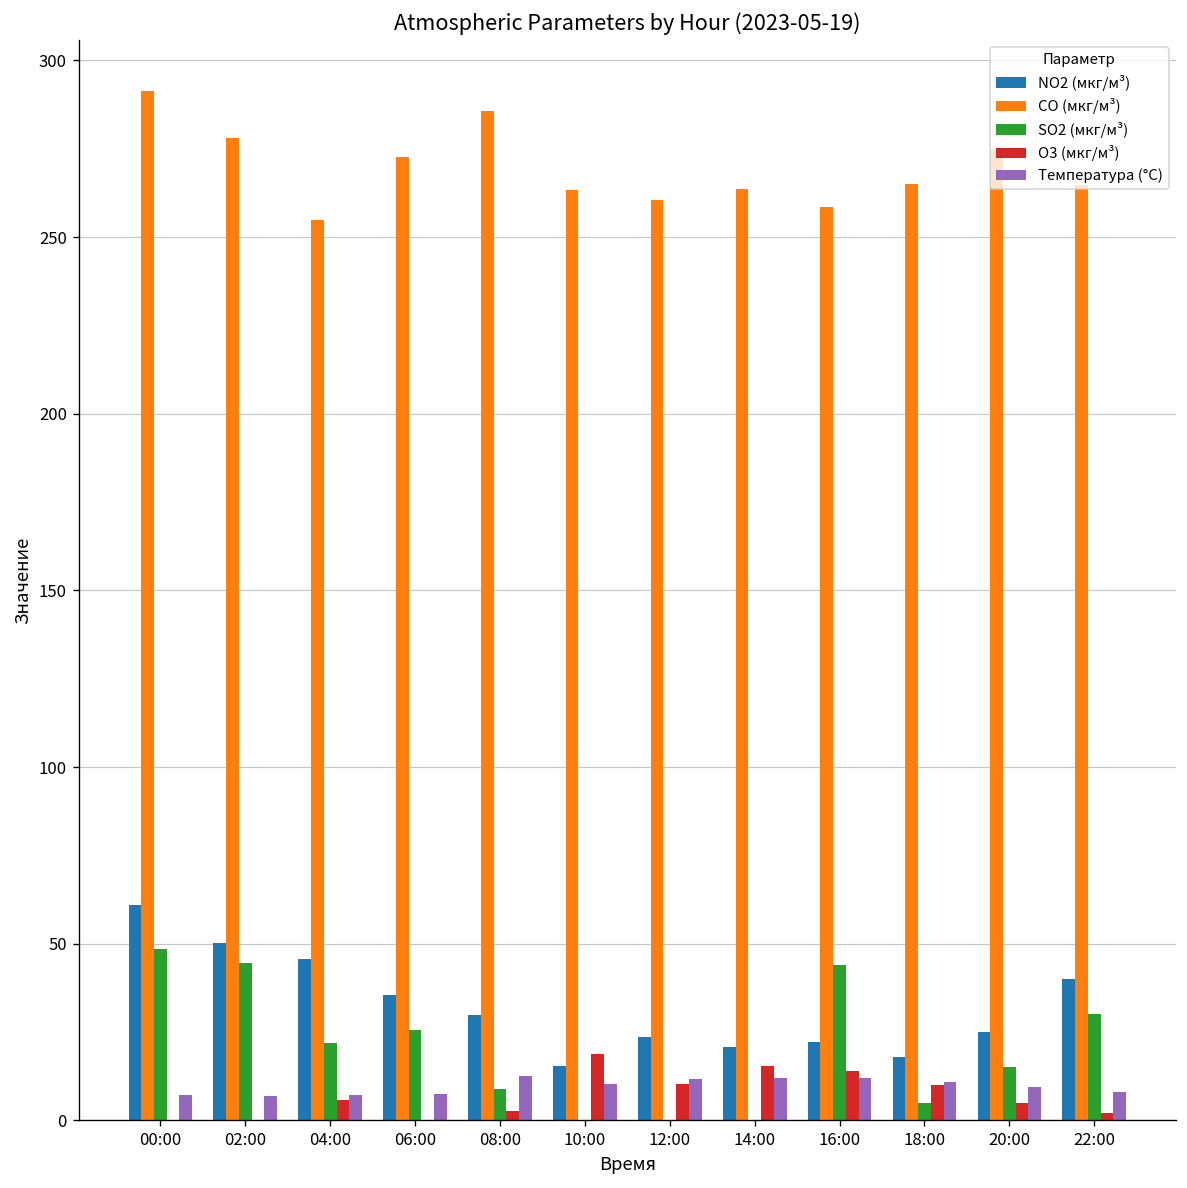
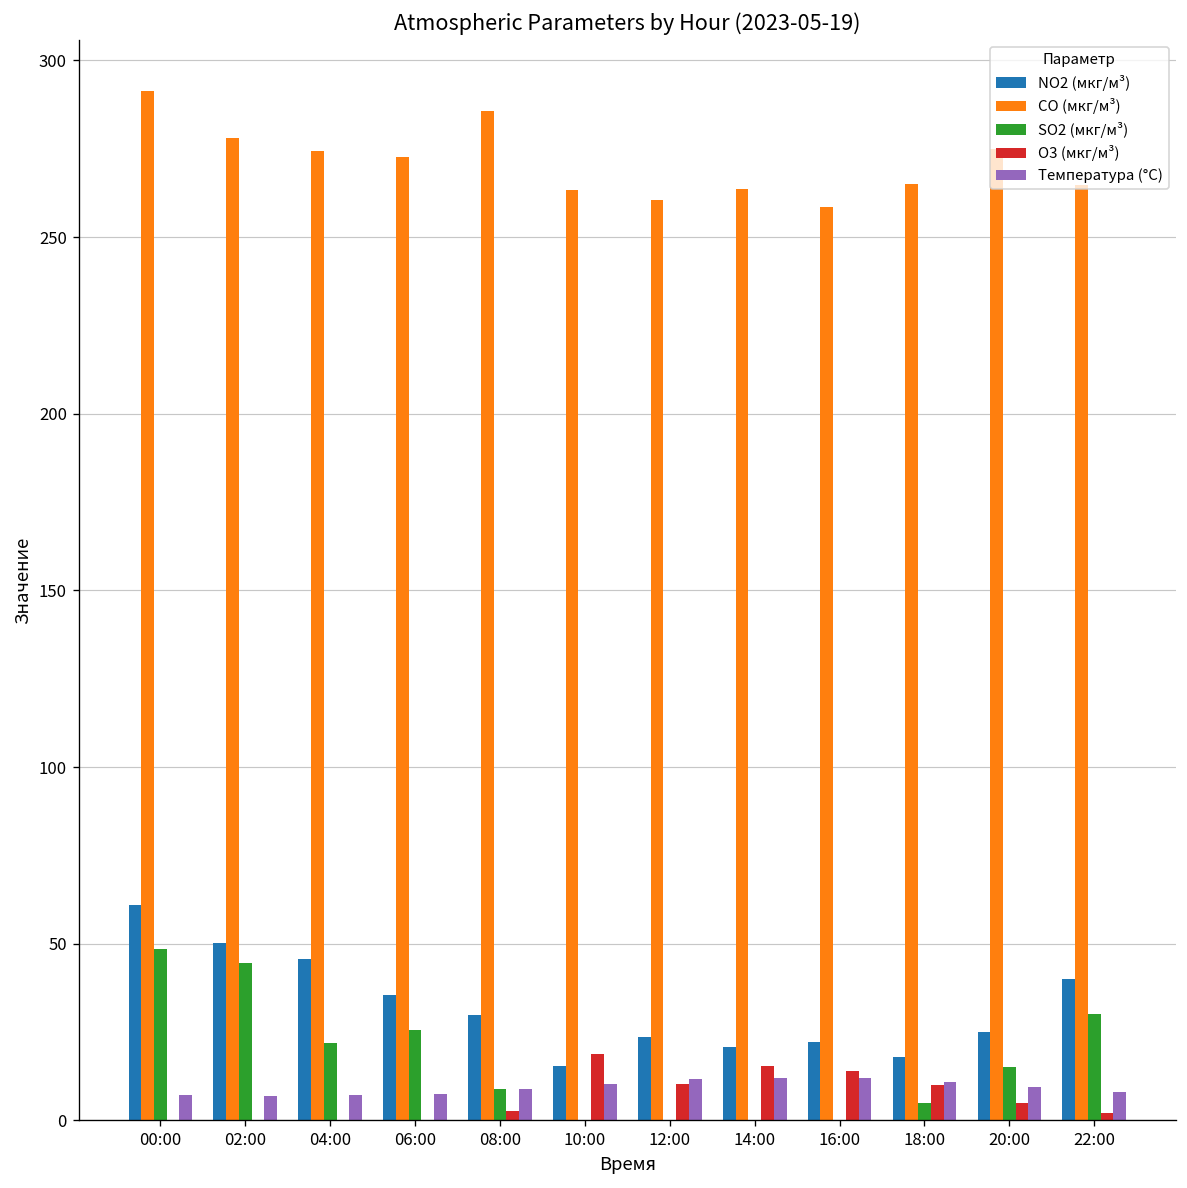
CO (мкг/м³), 04:00: 255 -> 274
O3 (мкг/м³), 04:00: 6 -> 0
Температура (°C), 08:00: 13 -> 9
SO2 (мкг/м³), 16:00: 44 -> 0
